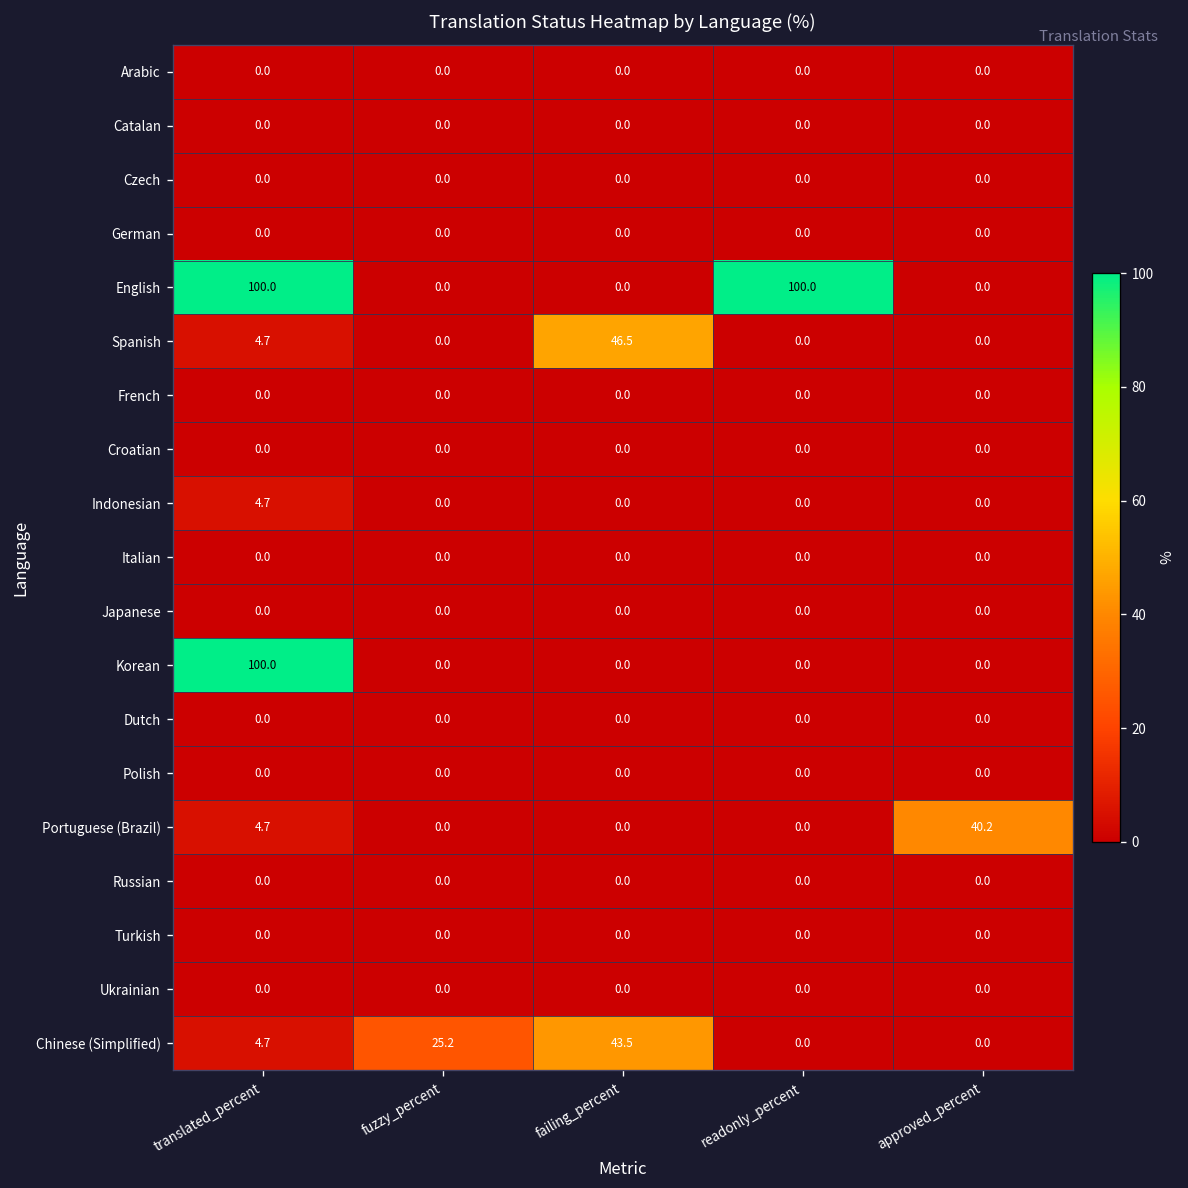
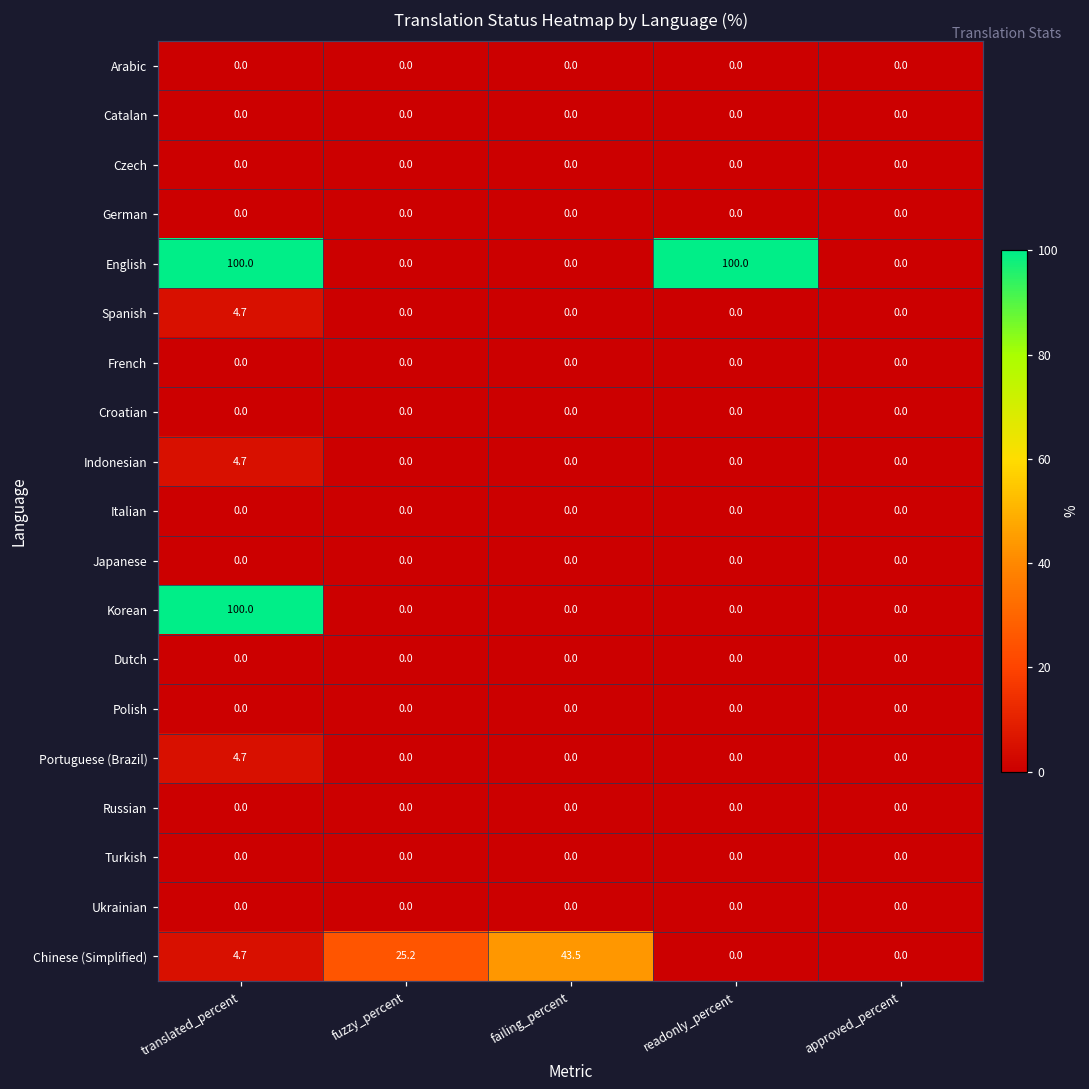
Spanish, failing_percent: 46.5 -> 0.0
Portuguese (Brazil), approved_percent: 40.2 -> 0.0
